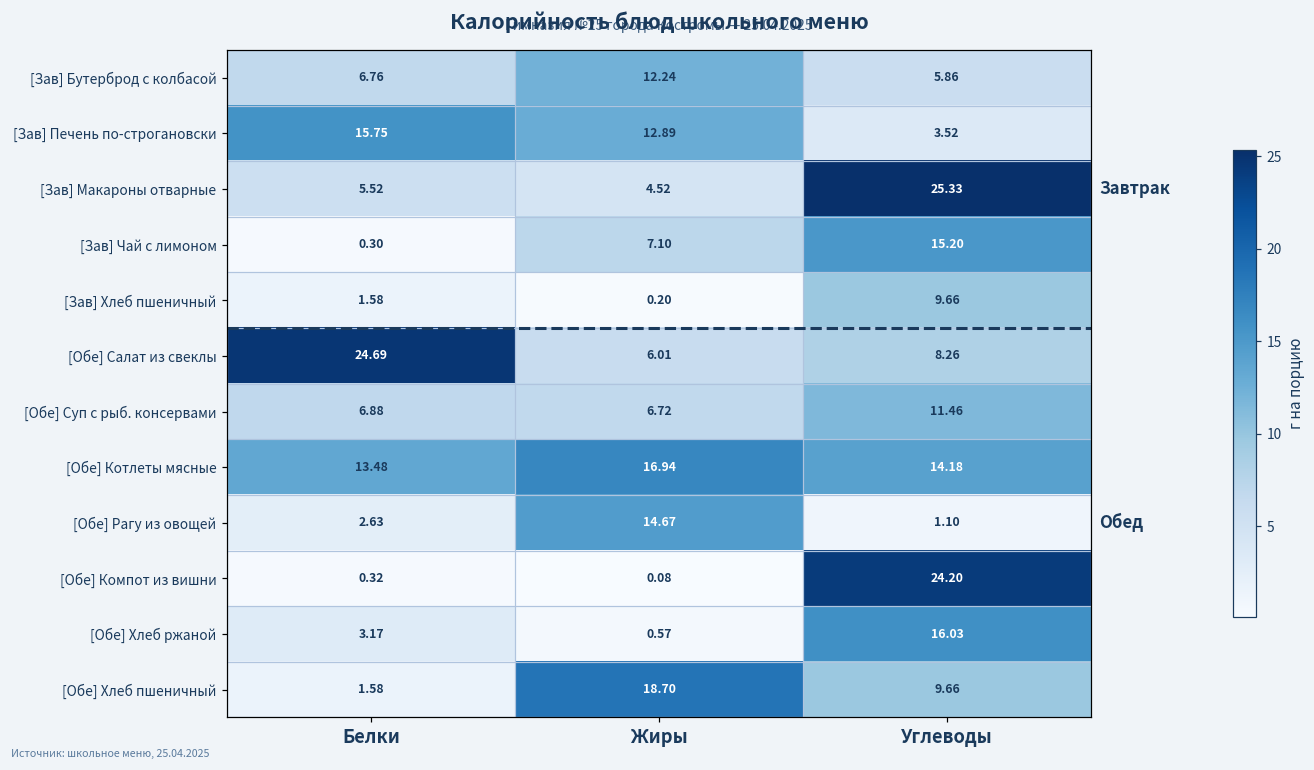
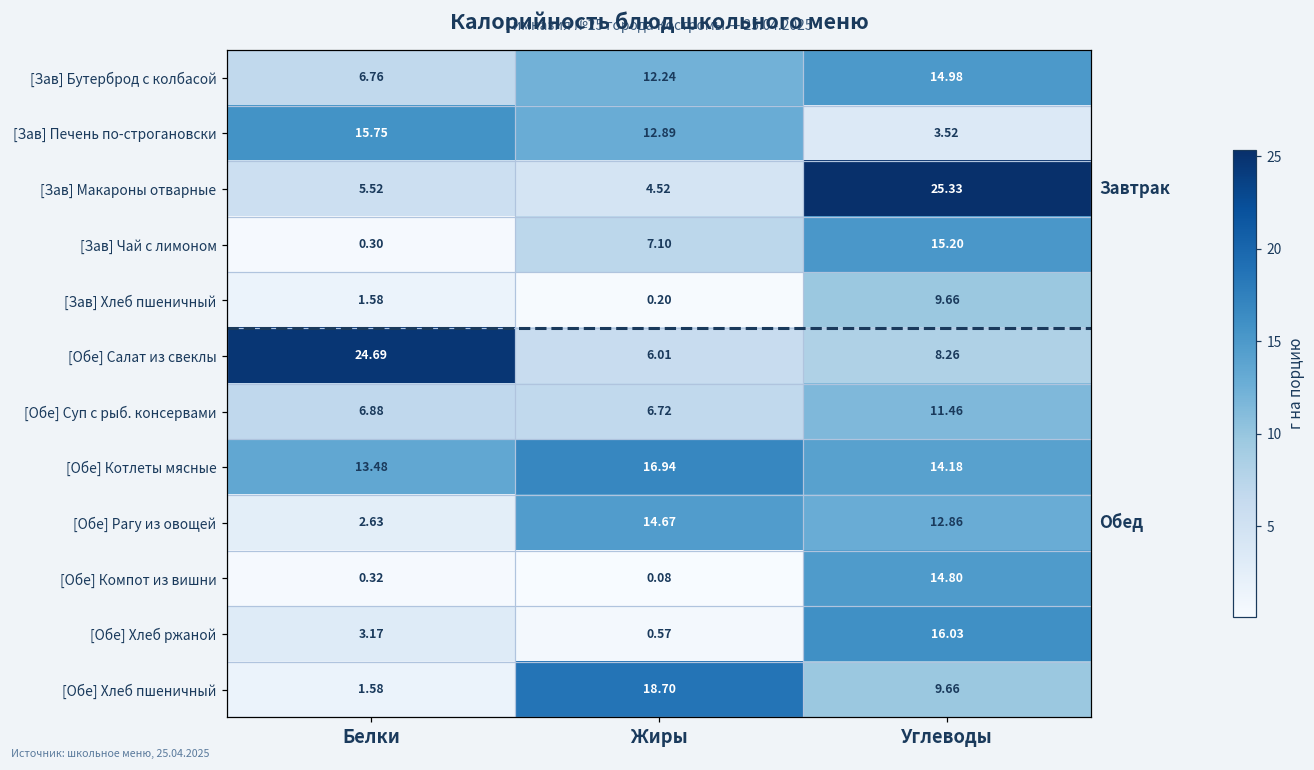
[Зав] Бутерброд с колбасой, Углеводы: 5.86 -> 14.98
[Обе] Рагу из овощей, Углеводы: 1.10 -> 12.86
[Обе] Компот из вишни, Углеводы: 24.20 -> 14.80
